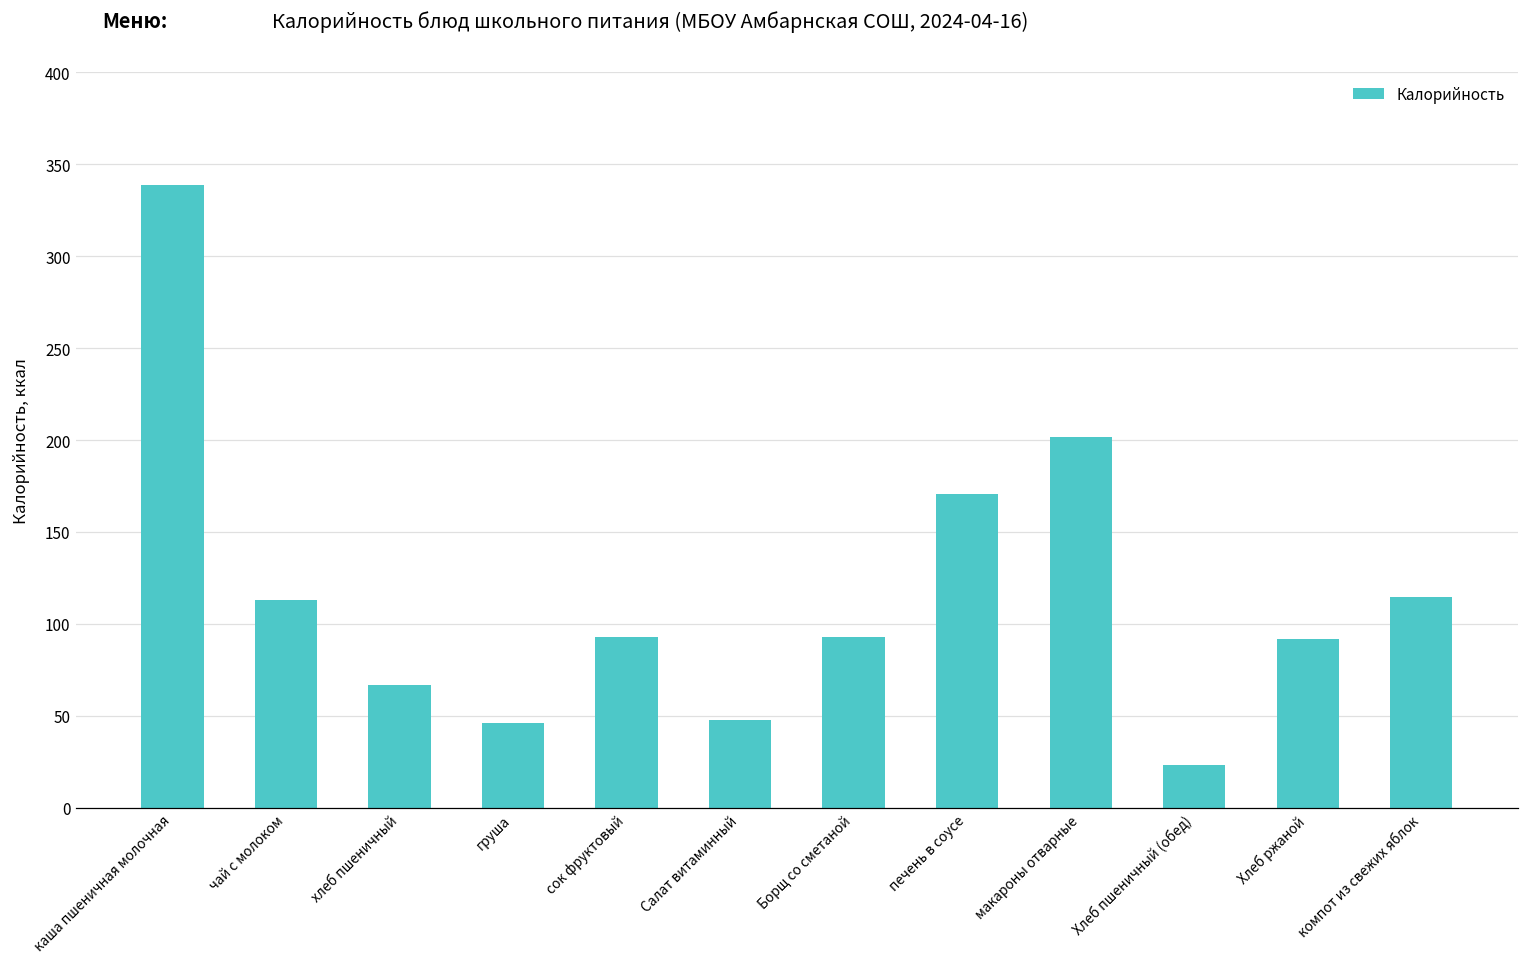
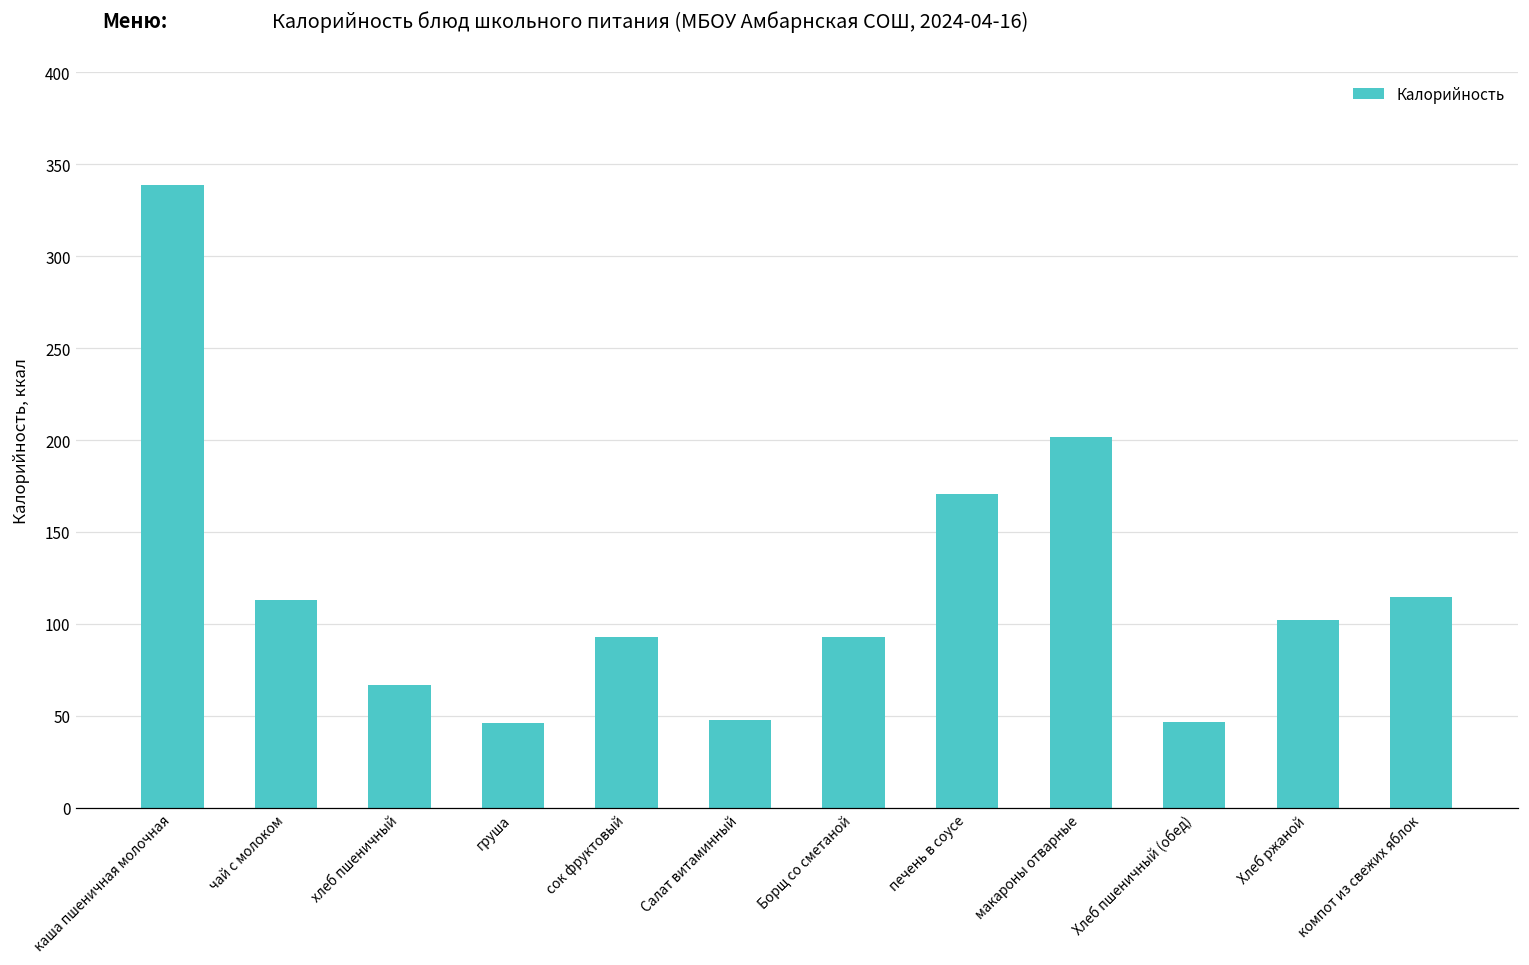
Хлеб пшеничный (обед): 24 -> 47
Хлеб ржаной: 92 -> 102
